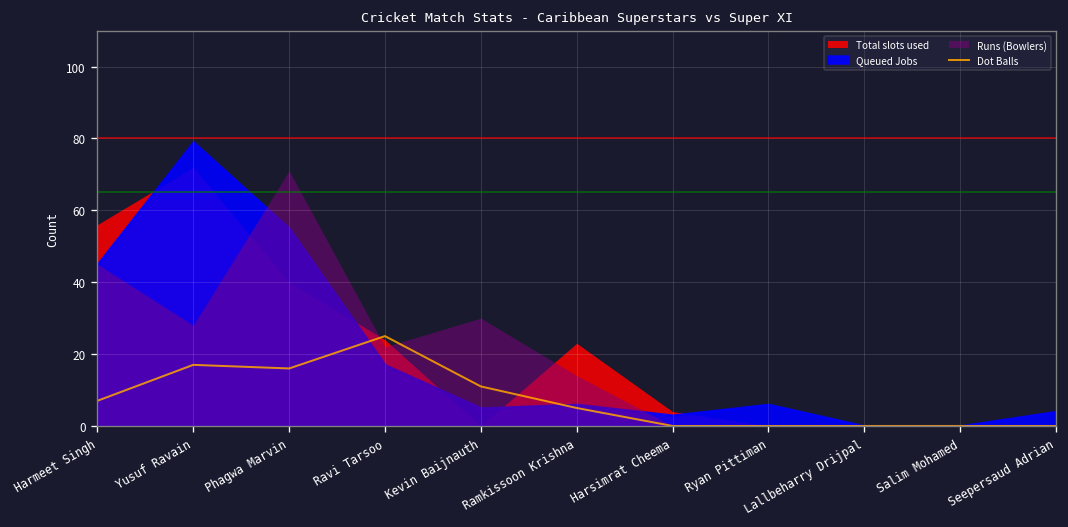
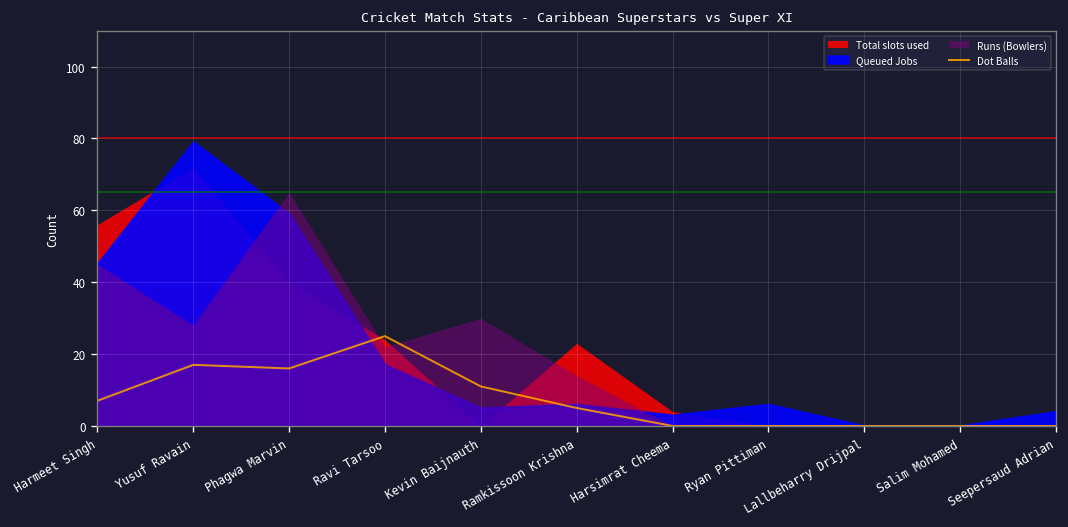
Queued Jobs, Phagwa Marvin: 55 -> 59
Runs (Bowlers), Phagwa Marvin: 71 -> 65
